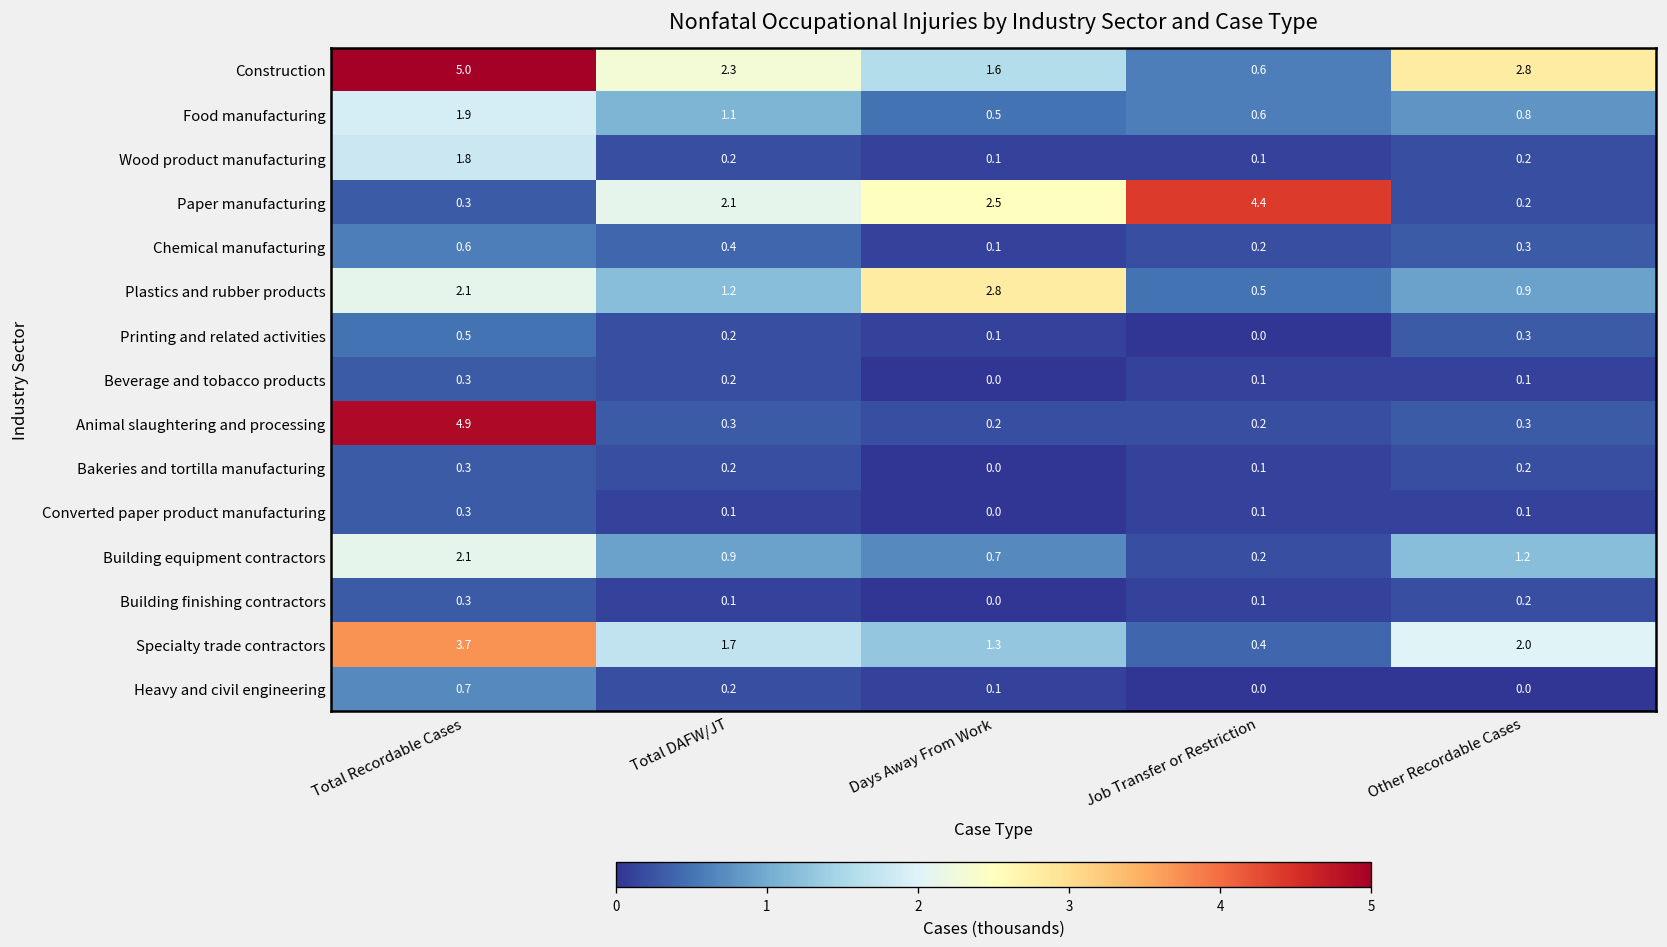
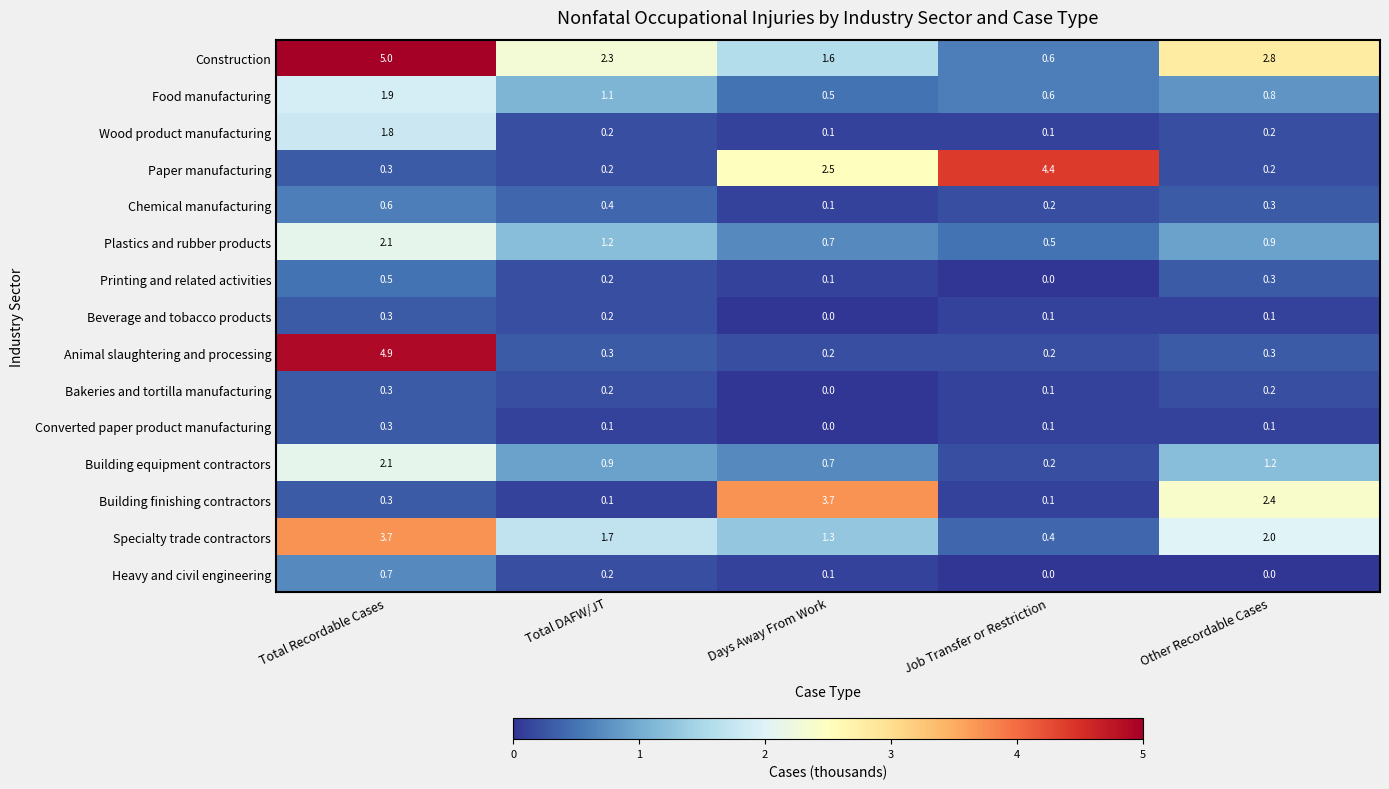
Paper manufacturing, Total DAFW/JT: 2.1 -> 0.2
Plastics and rubber products, Days Away From Work: 2.8 -> 0.7
Building finishing contractors, Days Away From Work: 0.0 -> 3.7
Building finishing contractors, Other Recordable Cases: 0.2 -> 2.4
